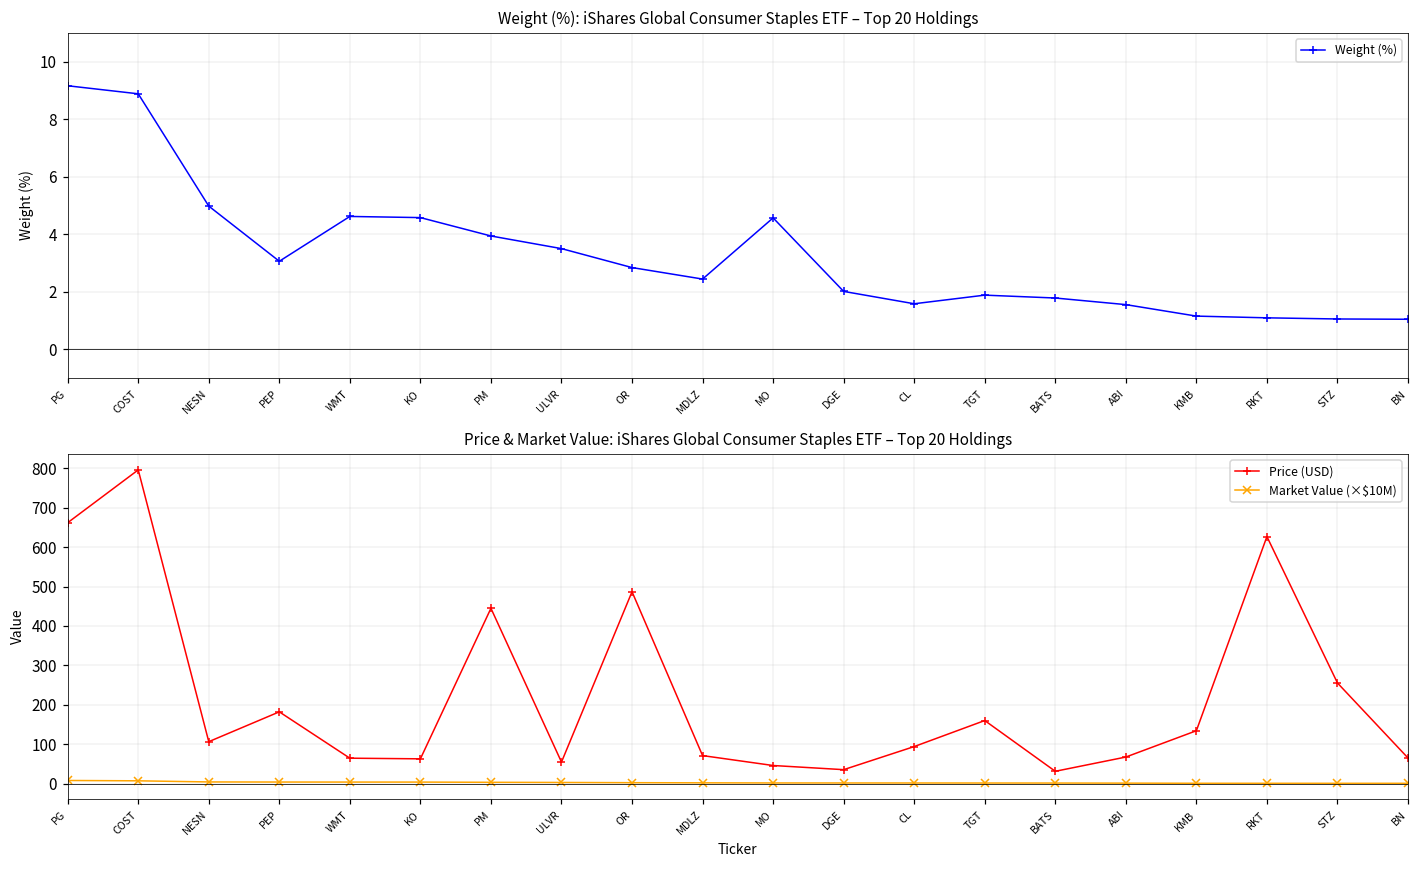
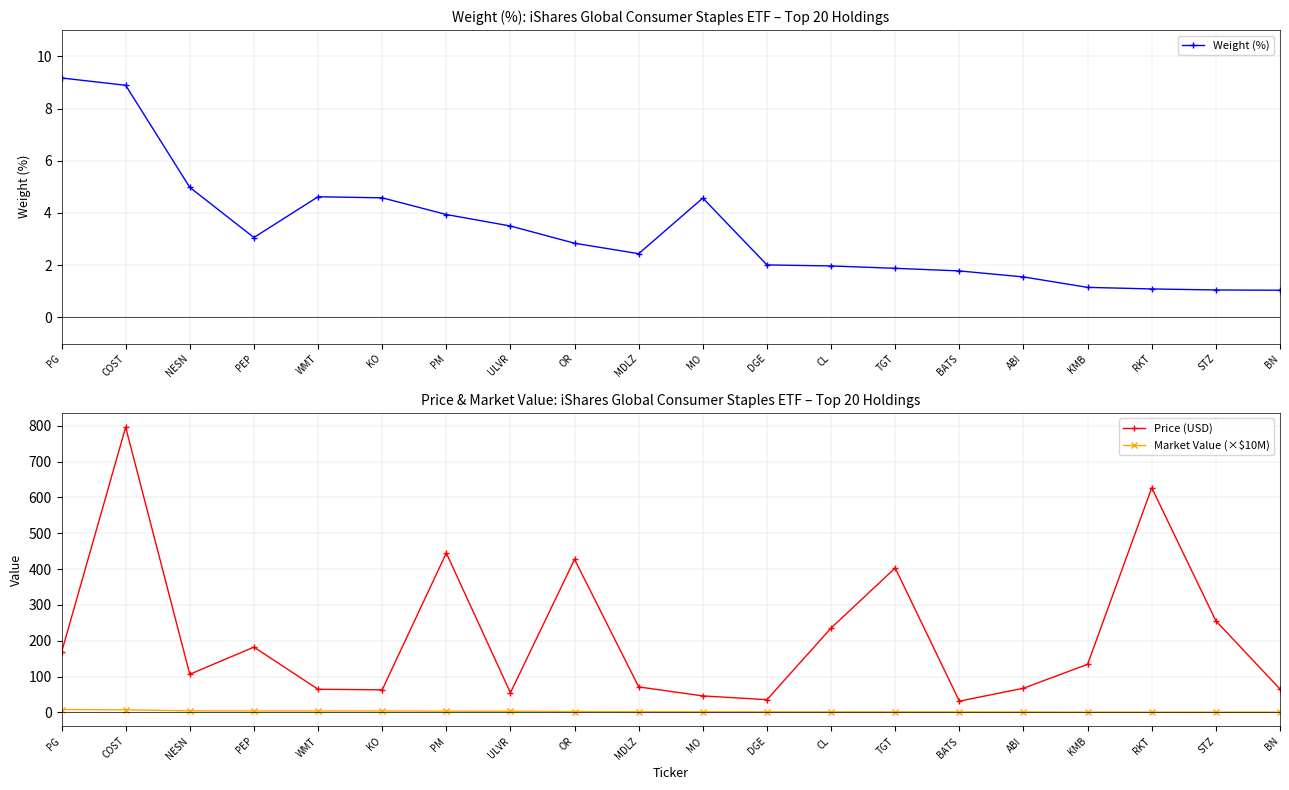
Weight (%): iShares Global Consumer Staples ETF – Top 20 Holdings, CL: 1.6 -> 2.0
Price & Market Value: iShares Global Consumer Staples ETF – Top 20 Holdings, Price (USD), PG: 660 -> 170
Price & Market Value: iShares Global Consumer Staples ETF – Top 20 Holdings, Price (USD), OR: 490 -> 430
Price & Market Value: iShares Global Consumer Staples ETF – Top 20 Holdings, Price (USD), CL: 90 -> 240
Price & Market Value: iShares Global Consumer Staples ETF – Top 20 Holdings, Price (USD), TGT: 160 -> 400
